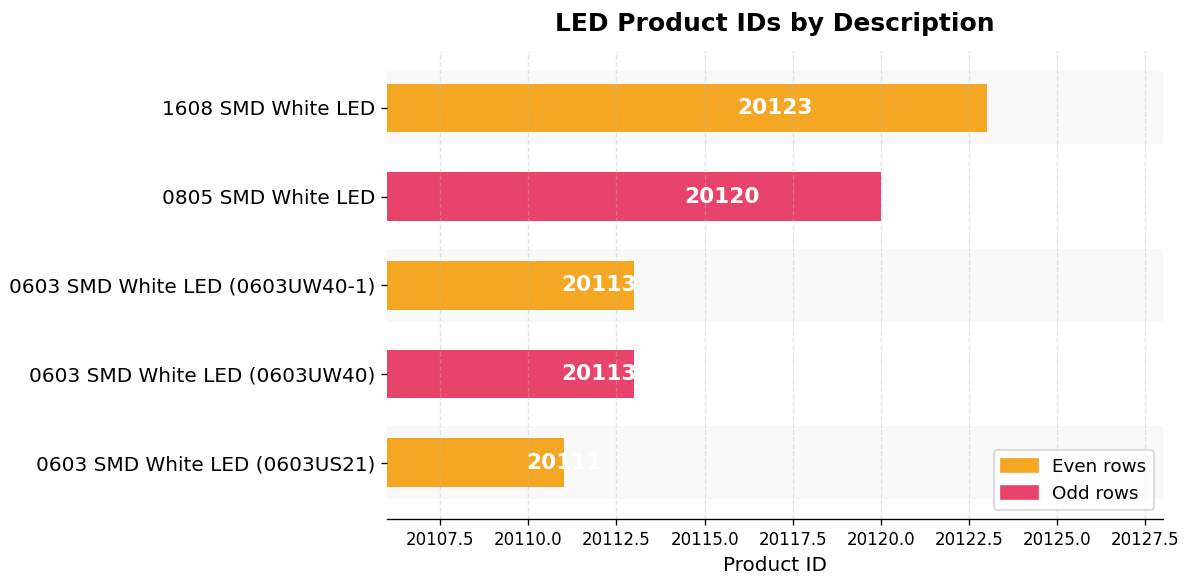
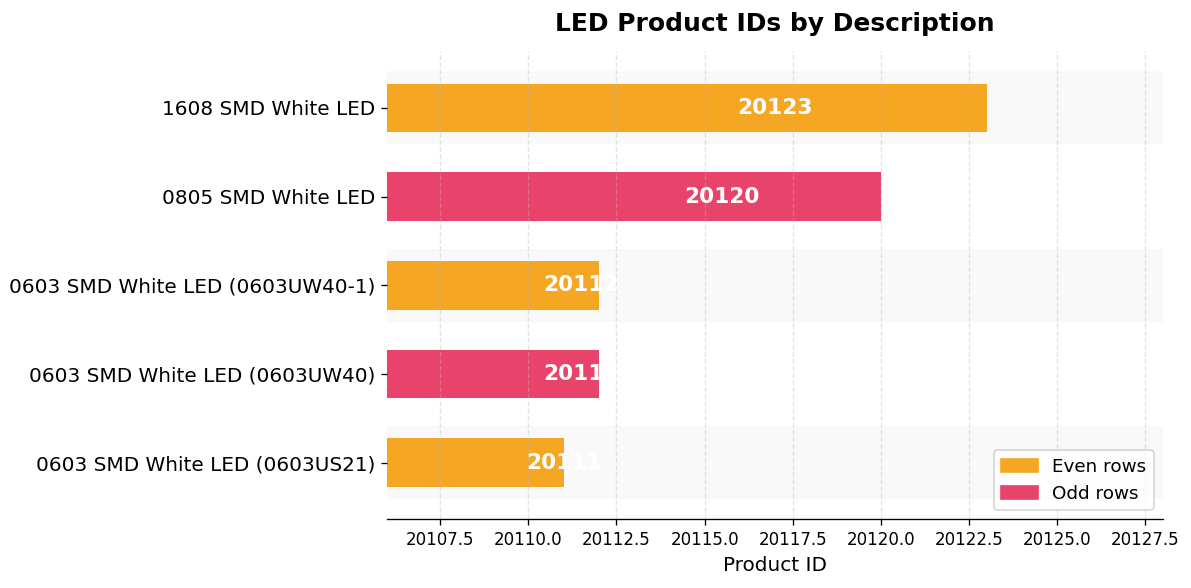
0603 SMD White LED (0603UW40-1): 20113 -> 20112
0603 SMD White LED (0603UW40): 20113 -> 20112
